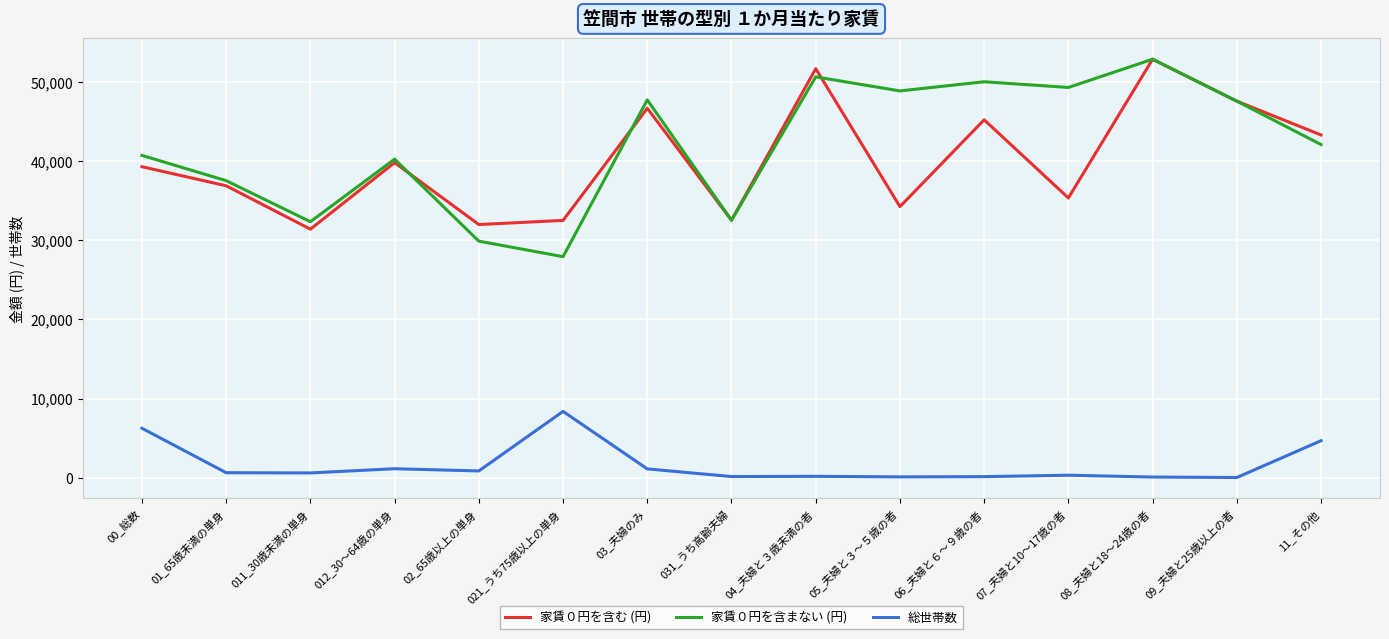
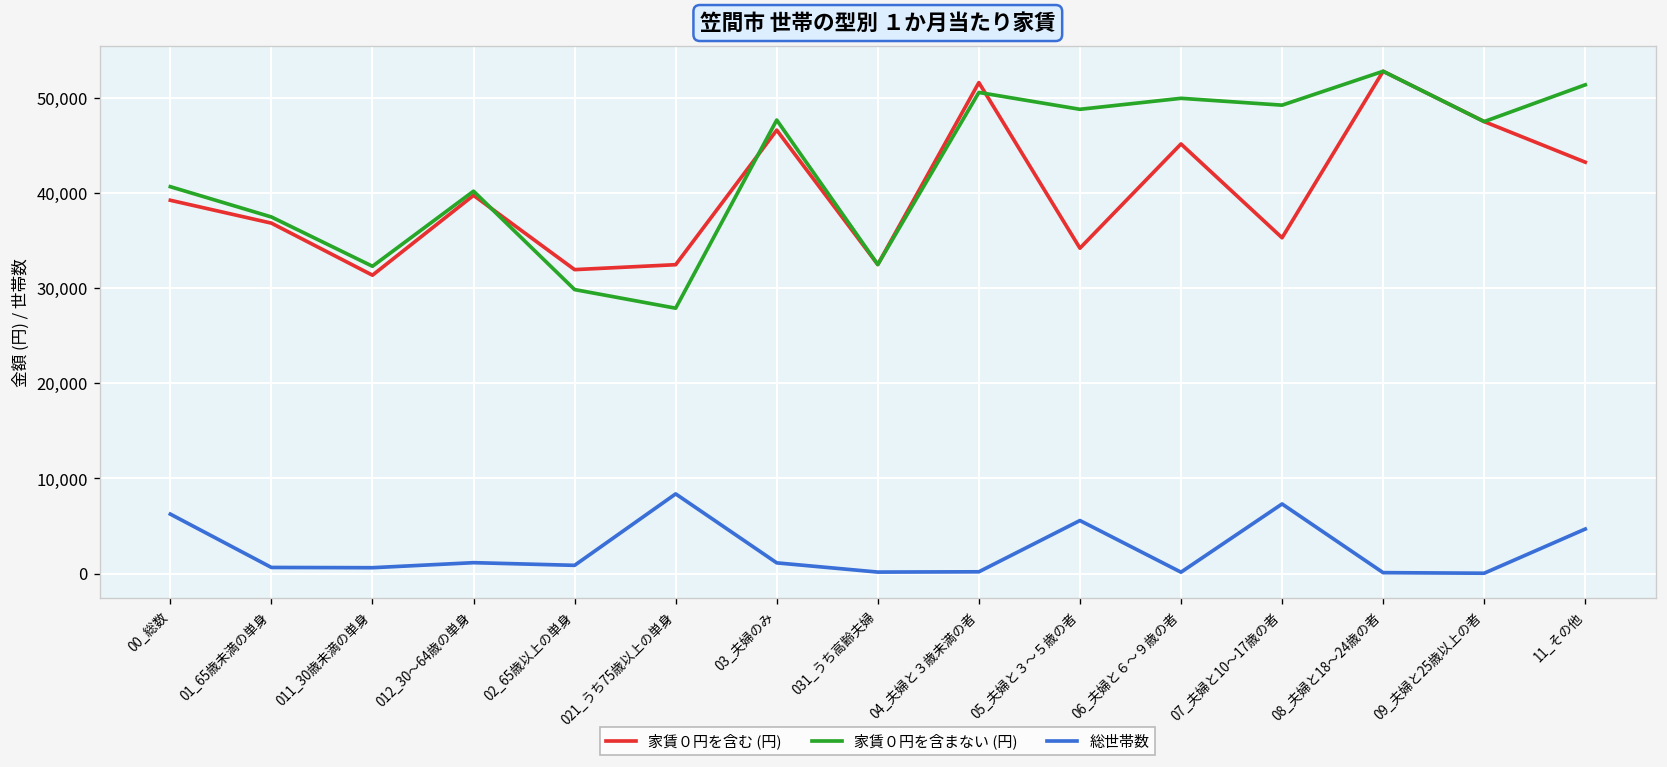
総世帯数, 05_夫婦と３～５歳の者: 0 -> 6,000
総世帯数, 07_夫婦と10～17歳の者: 0 -> 7,000
家賃０円を含まない (円), 11_その他: 42,000 -> 51,000
